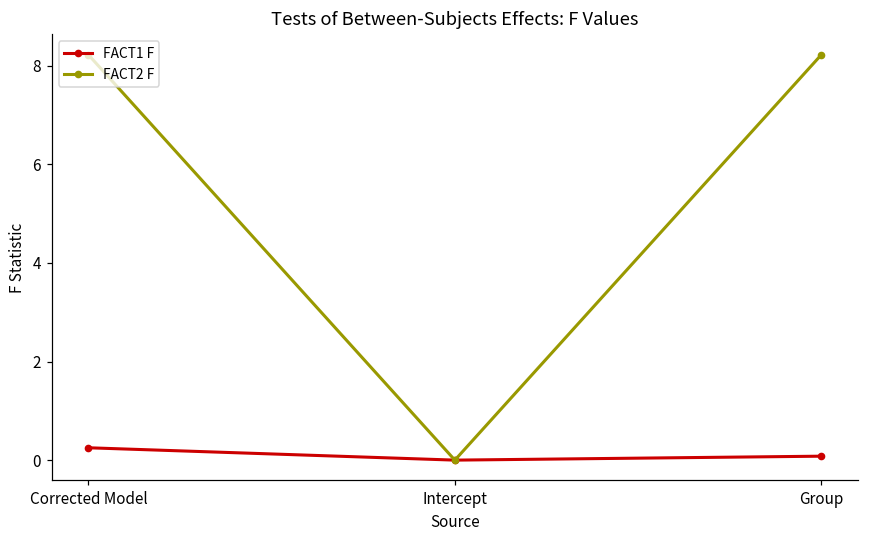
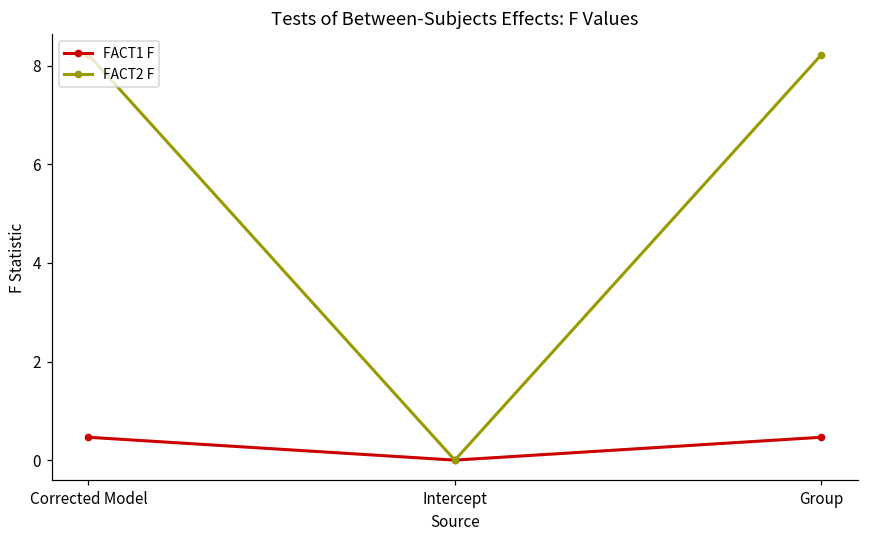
FACT1 F, Corrected Model: 0.3 -> 0.5
FACT1 F, Group: 0.1 -> 0.5
